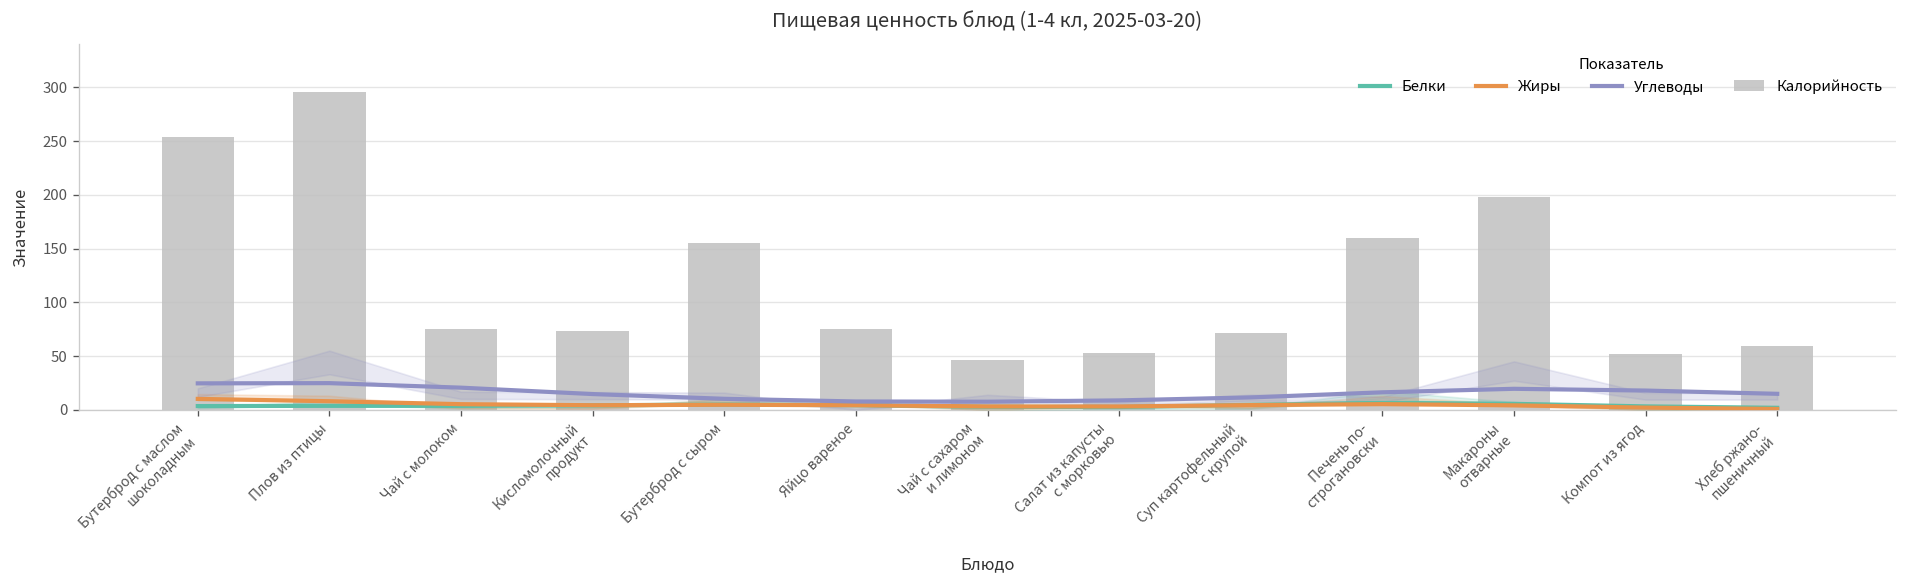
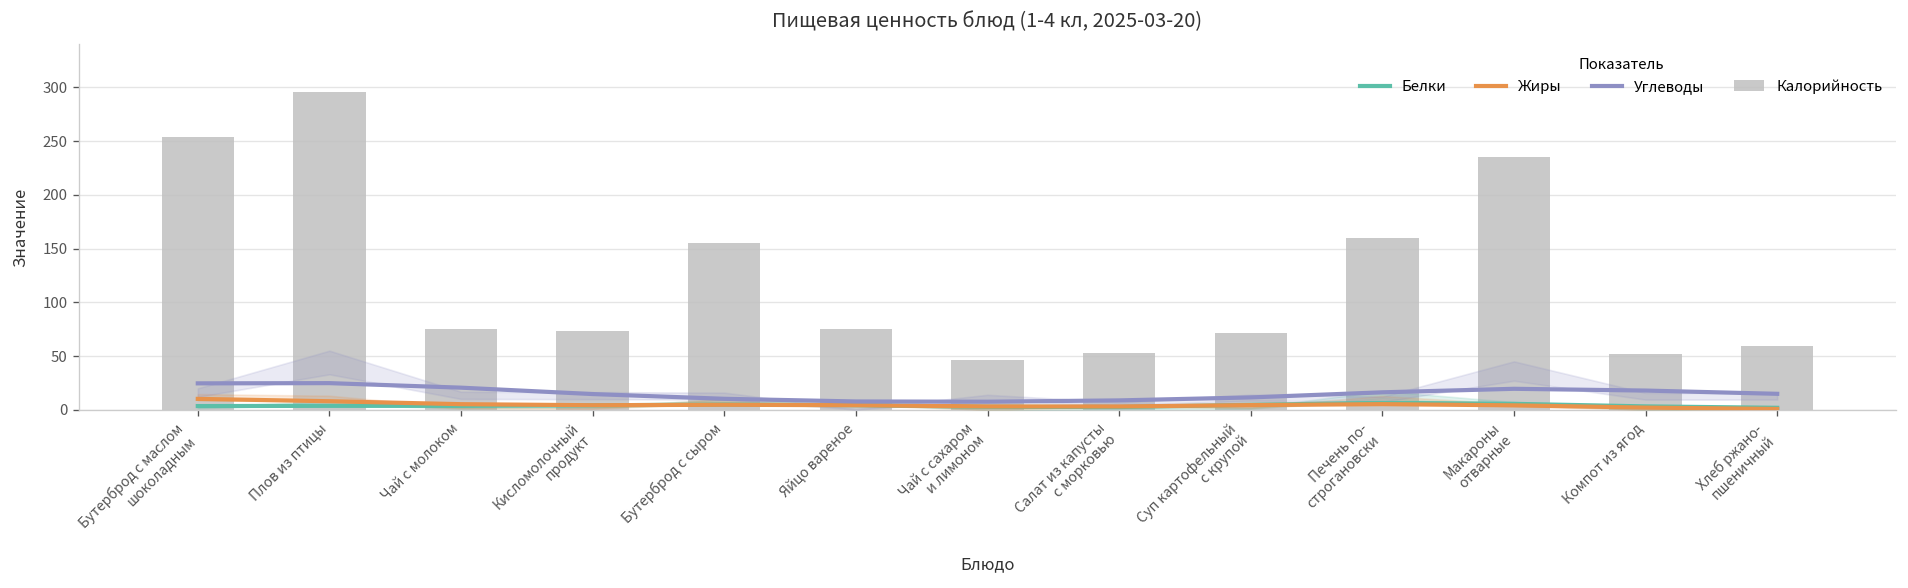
Калорийность, Макароны отварные: 200 -> 240
